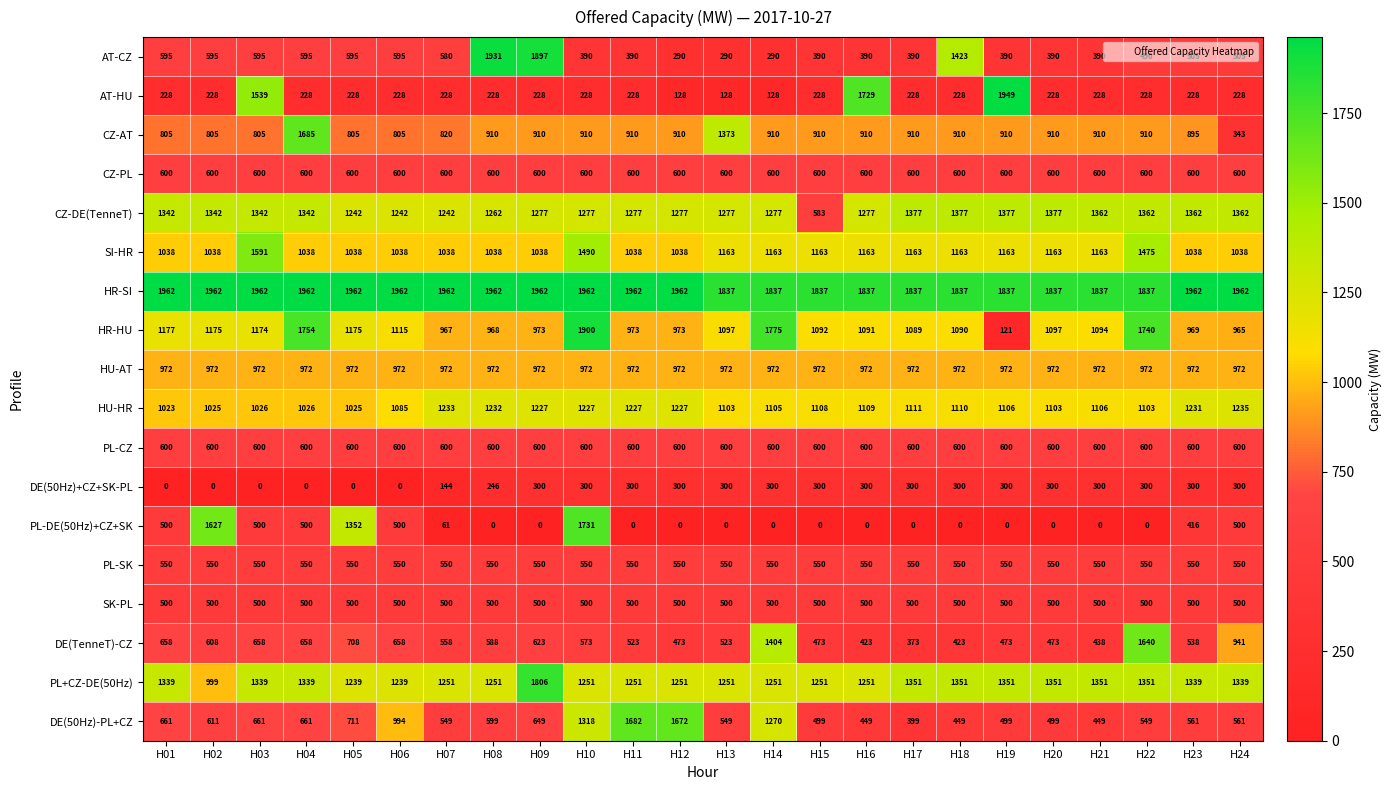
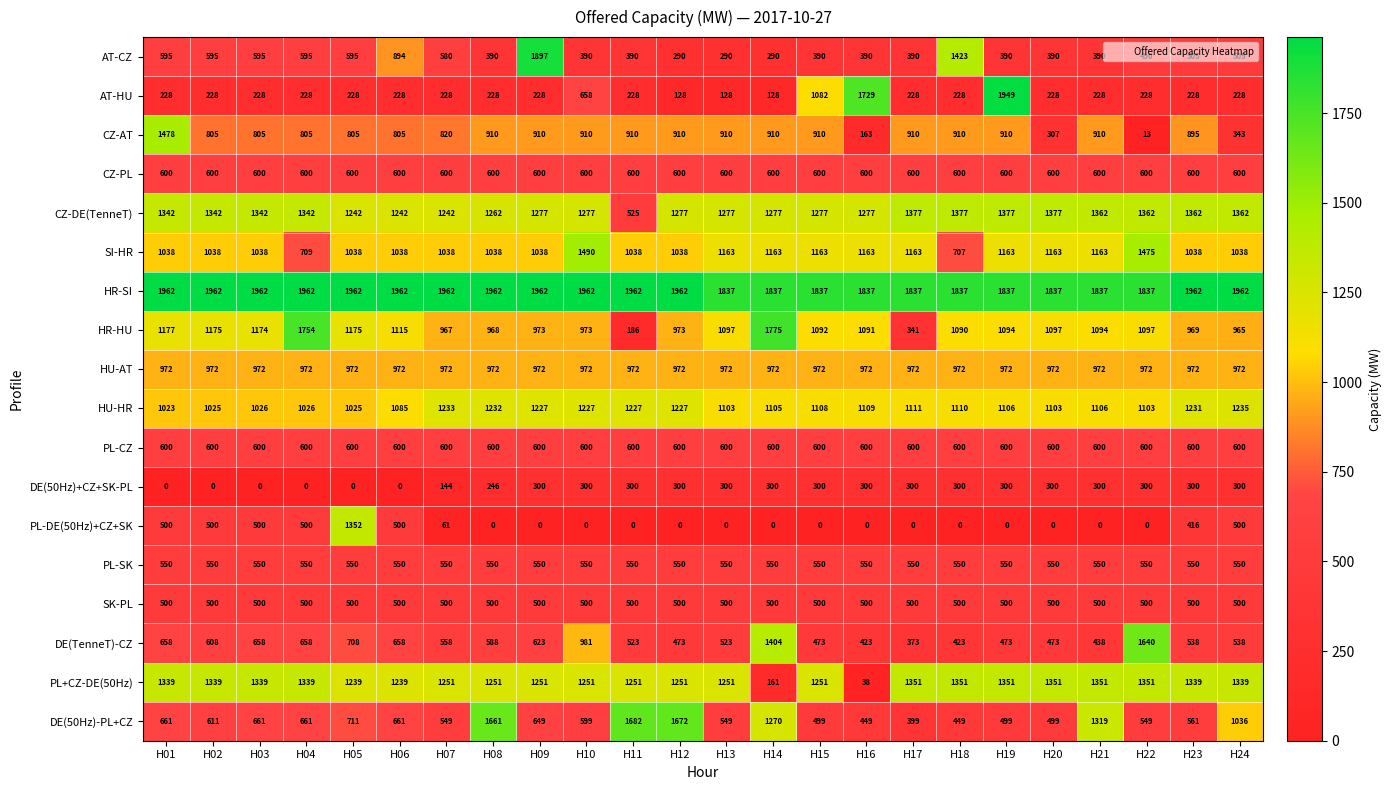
AT-CZ, H06: 595 -> 894
AT-CZ, H08: 1931 -> 390
AT-HU, H03: 1539 -> 228
AT-HU, H10: 228 -> 658
AT-HU, H15: 228 -> 1082
CZ-AT, H01: 805 -> 1478
CZ-AT, H04: 1685 -> 805
CZ-AT, H13: 1373 -> 910
CZ-AT, H16: 910 -> 163
CZ-AT, H20: 910 -> 307
CZ-AT, H22: 910 -> 13
CZ-DE(TenneT), H11: 1277 -> 525
CZ-DE(TenneT), H15: 583 -> 1277
SI-HR, H03: 1591 -> 1038
SI-HR, H04: 1038 -> 709
SI-HR, H18: 1163 -> 707
HR-HU, H10: 1900 -> 973
HR-HU, H11: 973 -> 186
HR-HU, H17: 1089 -> 341
HR-HU, H19: 121 -> 1094
HR-HU, H22: 1740 -> 1097
PL-DE(50Hz)+CZ+SK, H02: 1627 -> 500
PL-DE(50Hz)+CZ+SK, H10: 1731 -> 0
DE(TenneT)-CZ, H10: 573 -> 981
DE(TenneT)-CZ, H24: 941 -> 538
PL+CZ-DE(50Hz), H02: 999 -> 1339
PL+CZ-DE(50Hz), H09: 1806 -> 1251
PL+CZ-DE(50Hz), H14: 1251 -> 161
PL+CZ-DE(50Hz), H16: 1251 -> 38
DE(50Hz)-PL+CZ, H06: 994 -> 661
DE(50Hz)-PL+CZ, H08: 599 -> 1661
DE(50Hz)-PL+CZ, H10: 1318 -> 599
DE(50Hz)-PL+CZ, H21: 449 -> 1319
DE(50Hz)-PL+CZ, H24: 561 -> 1036
